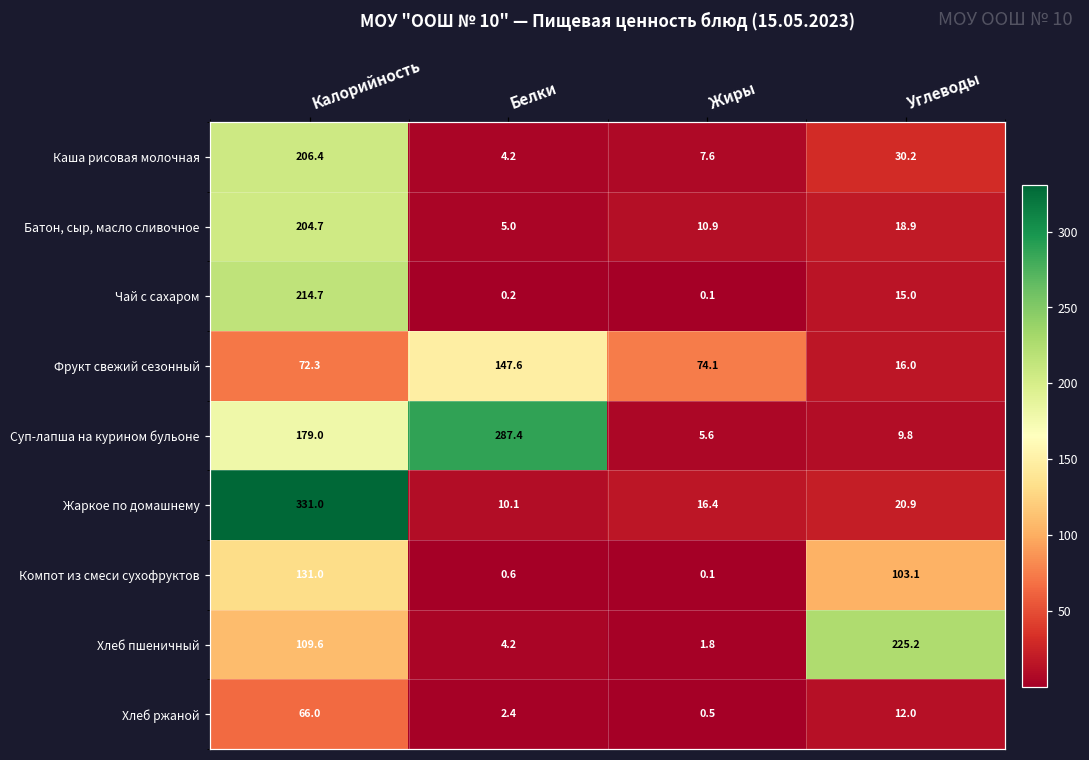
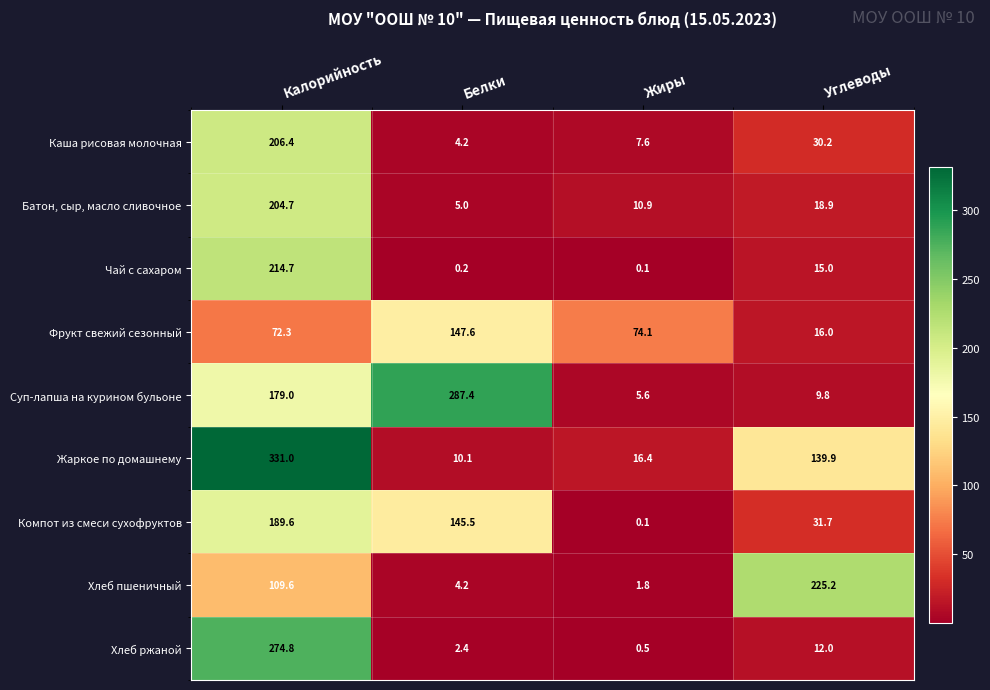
Жаркое по домашнему, Углеводы: 20.9 -> 139.9
Компот из смеси сухофруктов, Калорийность: 131.0 -> 189.6
Компот из смеси сухофруктов, Белки: 0.6 -> 145.5
Компот из смеси сухофруктов, Углеводы: 103.1 -> 31.7
Хлеб ржаной, Калорийность: 66.0 -> 274.8
